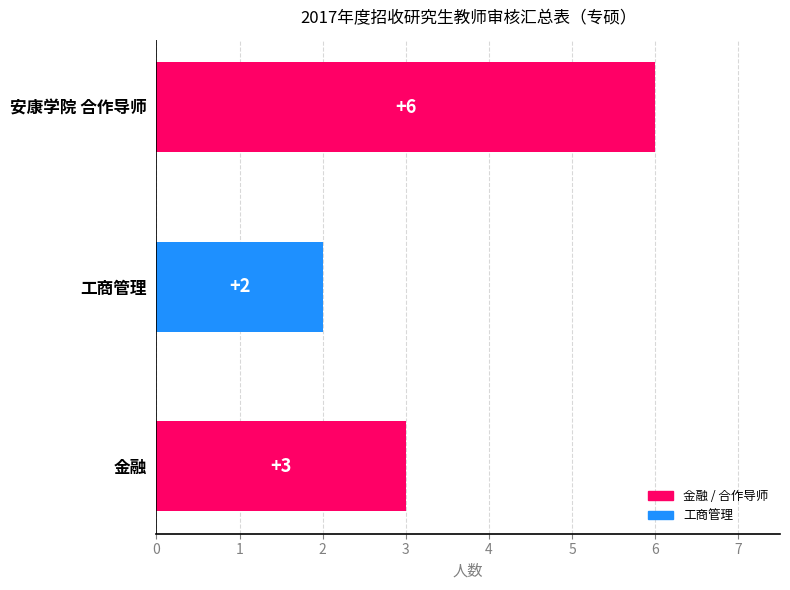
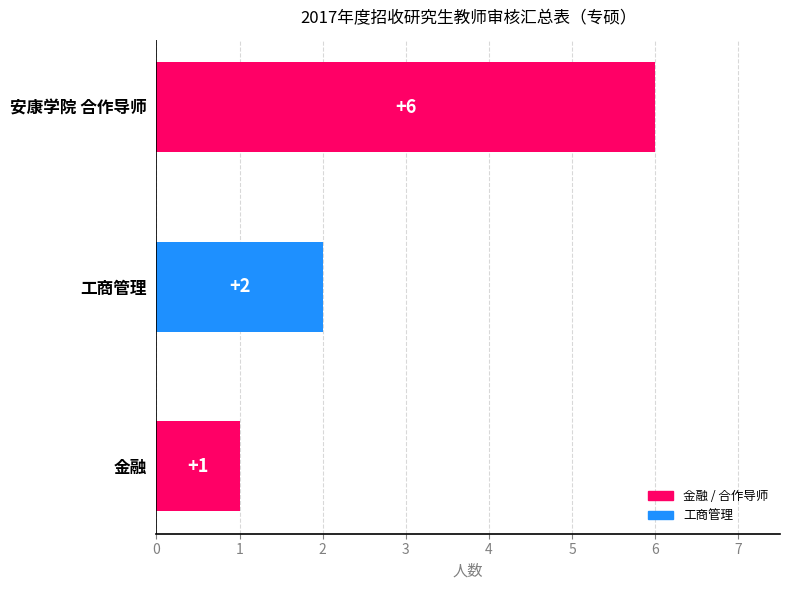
金融: +3 -> +1
